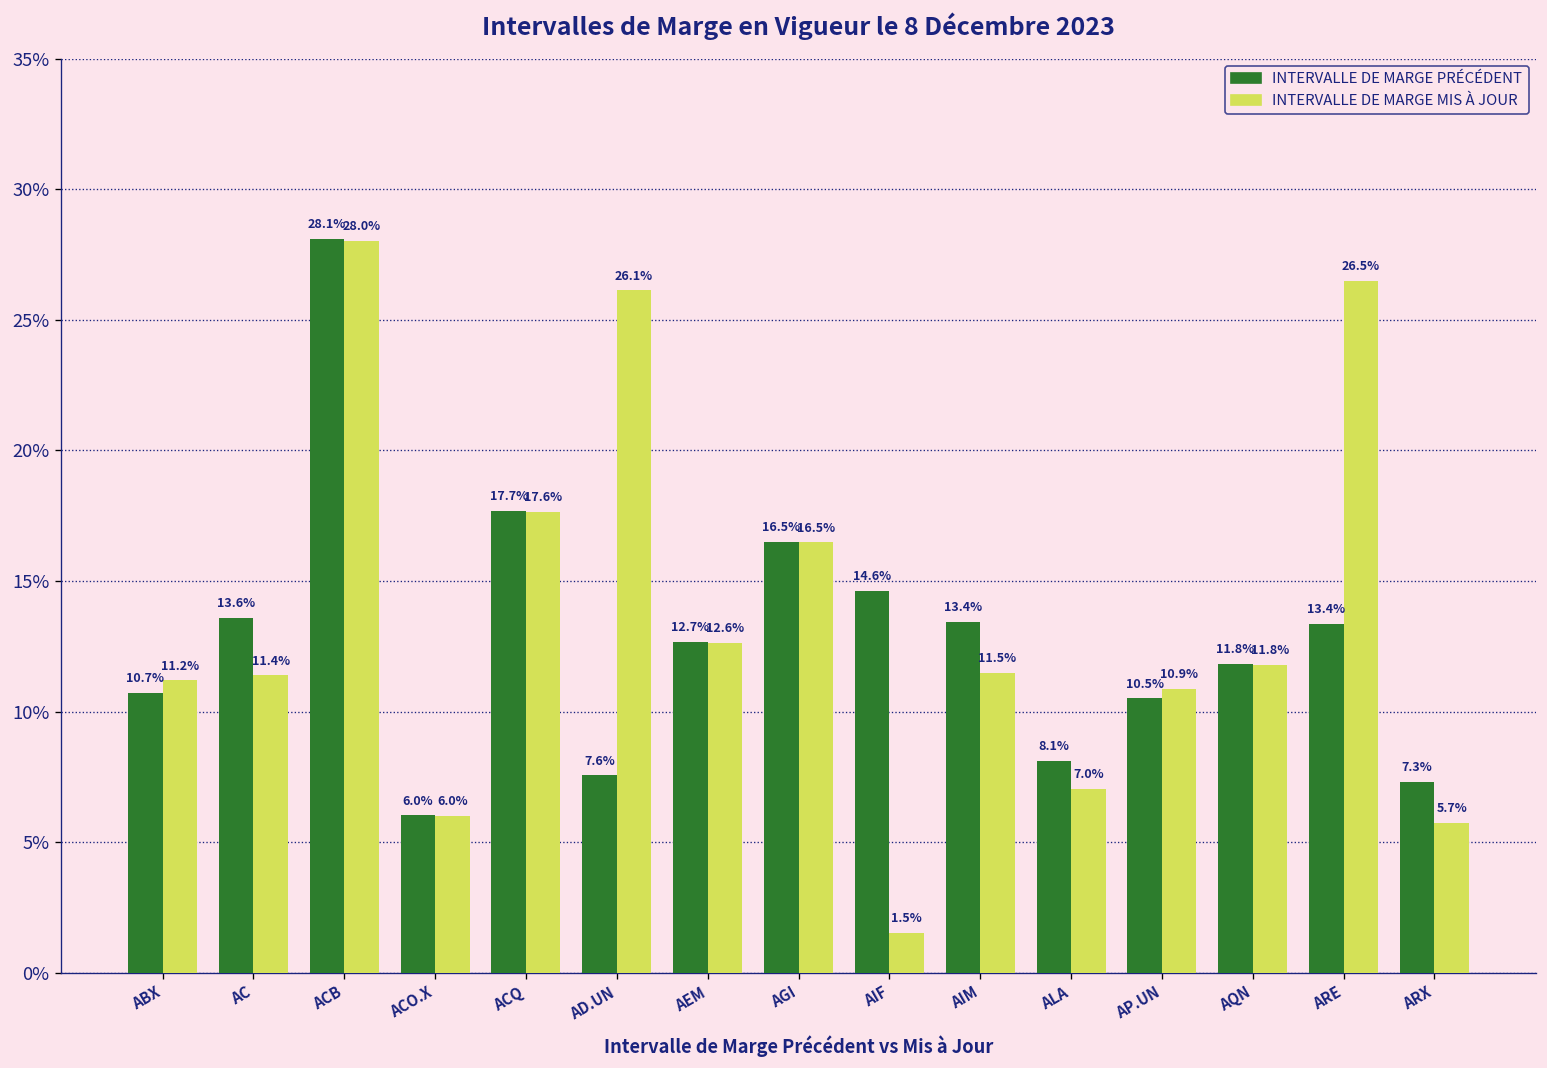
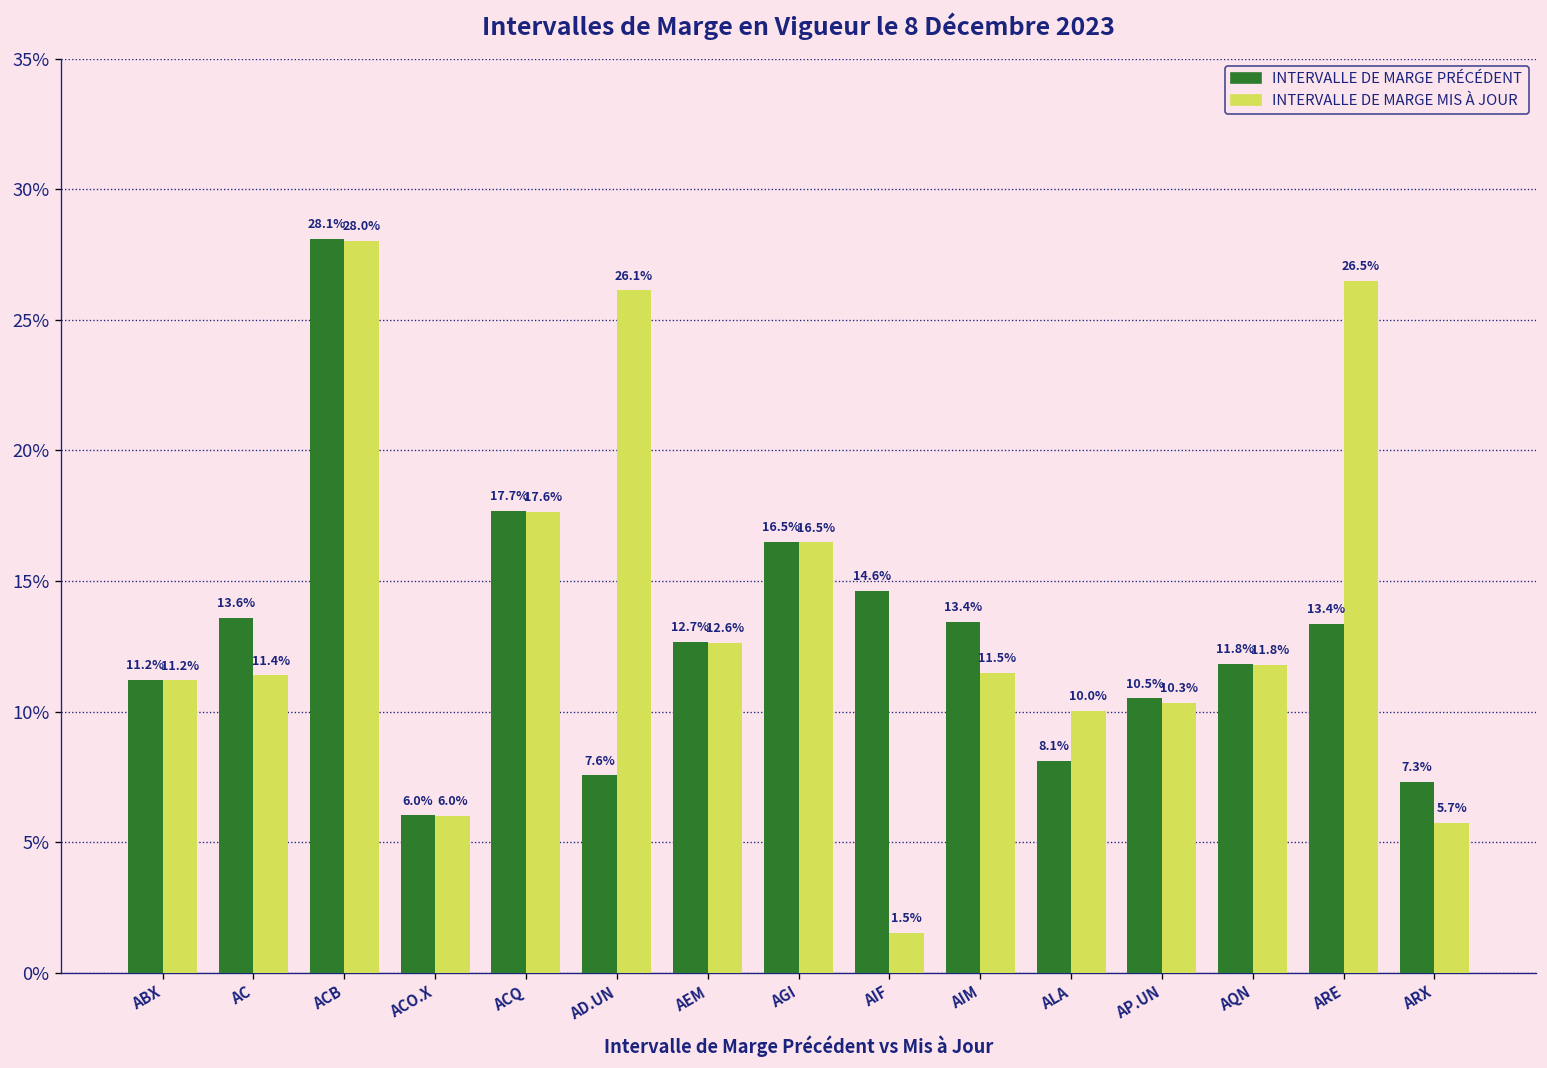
INTERVALLE DE MARGE PRÉCÉDENT, ABX: 10.7% -> 11.2%
INTERVALLE DE MARGE MIS À JOUR, ALA: 7.0% -> 10.0%
INTERVALLE DE MARGE MIS À JOUR, AP.UN: 10.9% -> 10.3%
